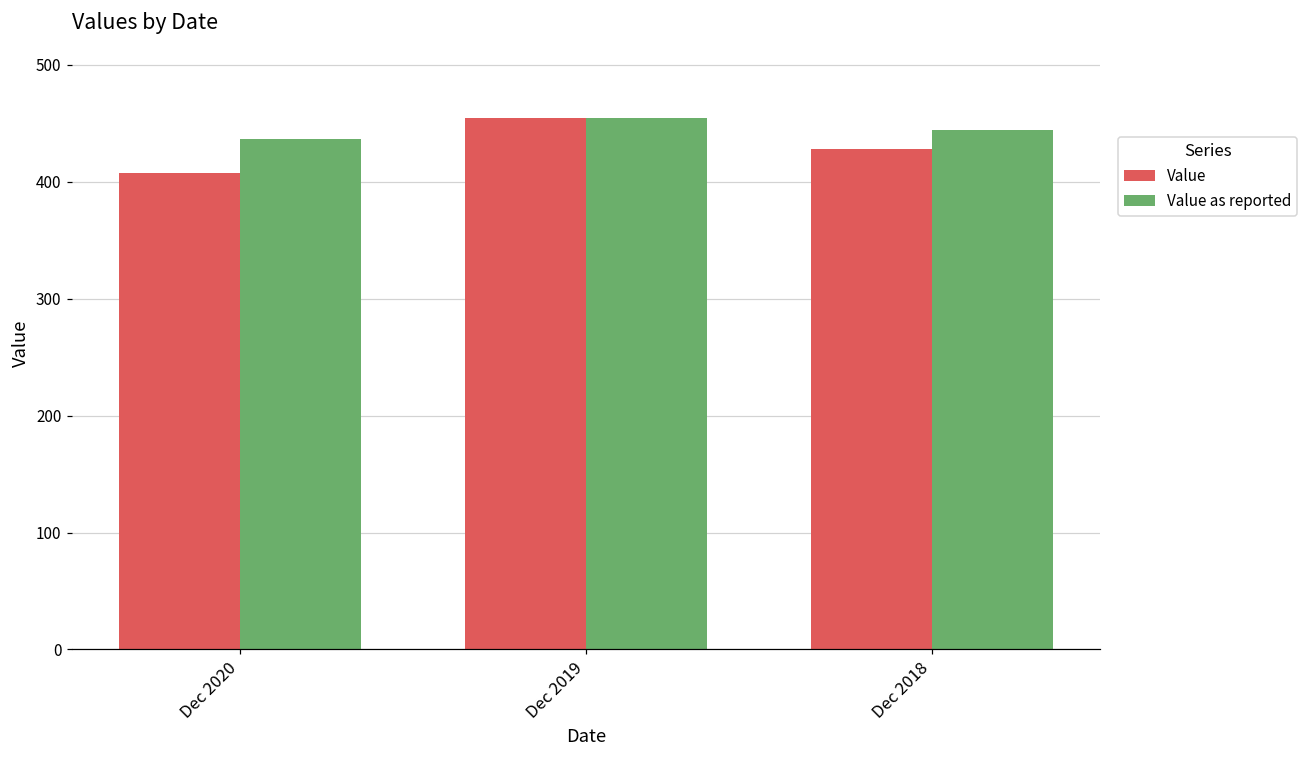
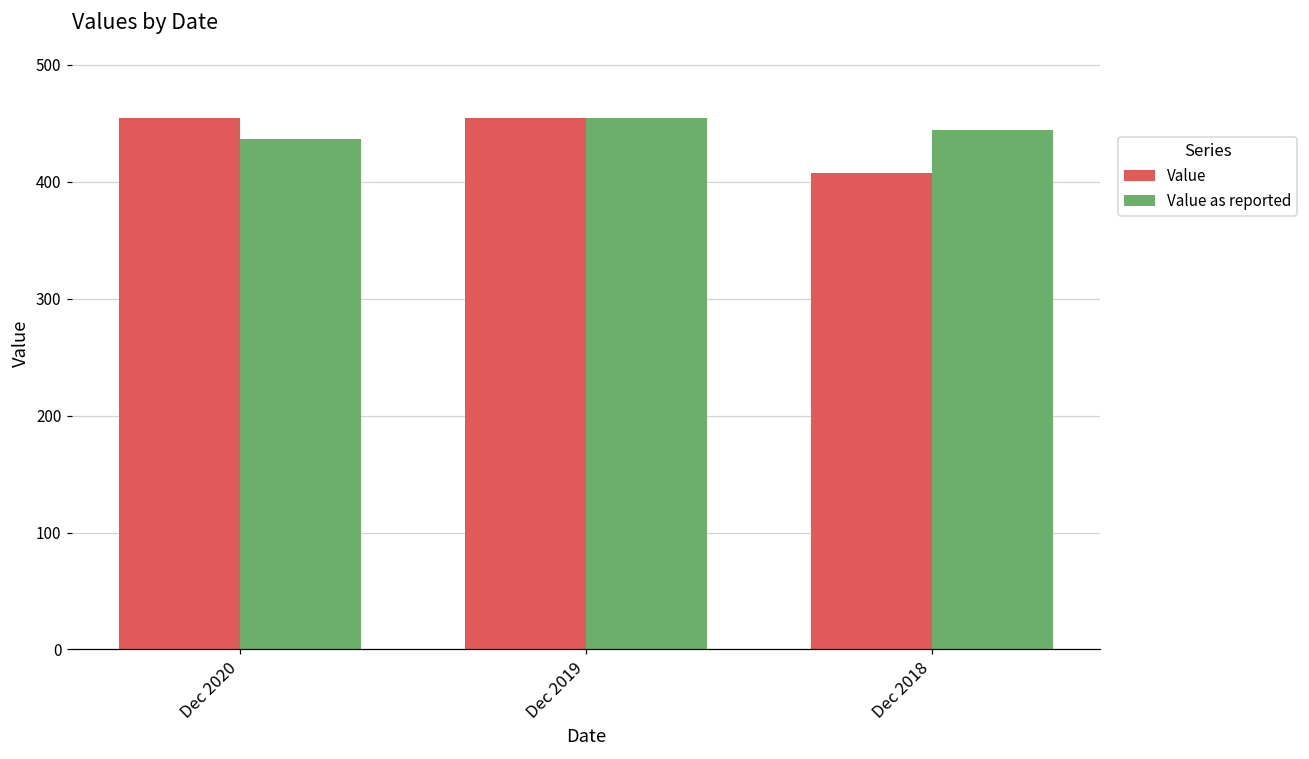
Value, Dec 2020: 407 -> 454
Value, Dec 2018: 428 -> 408
